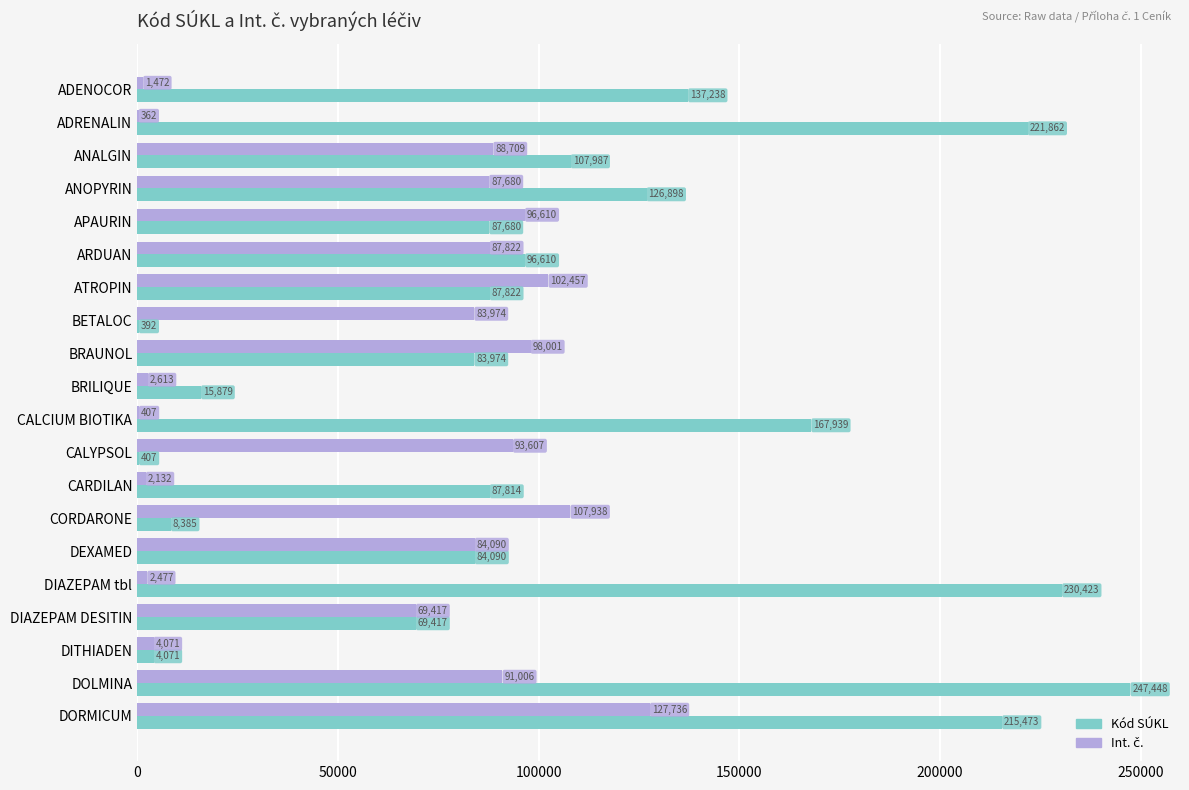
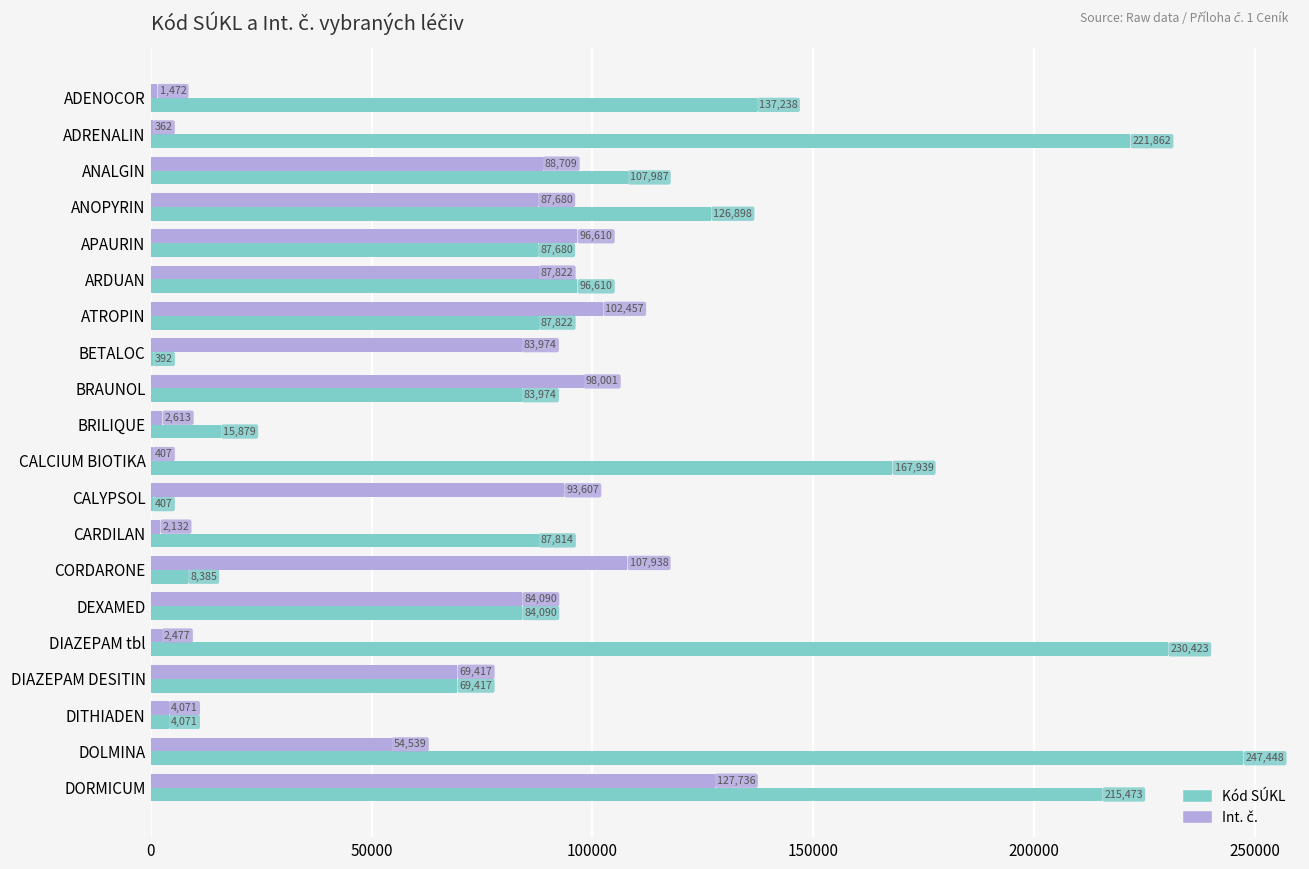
Int. č., DOLMINA: 91,006 -> 54,539
